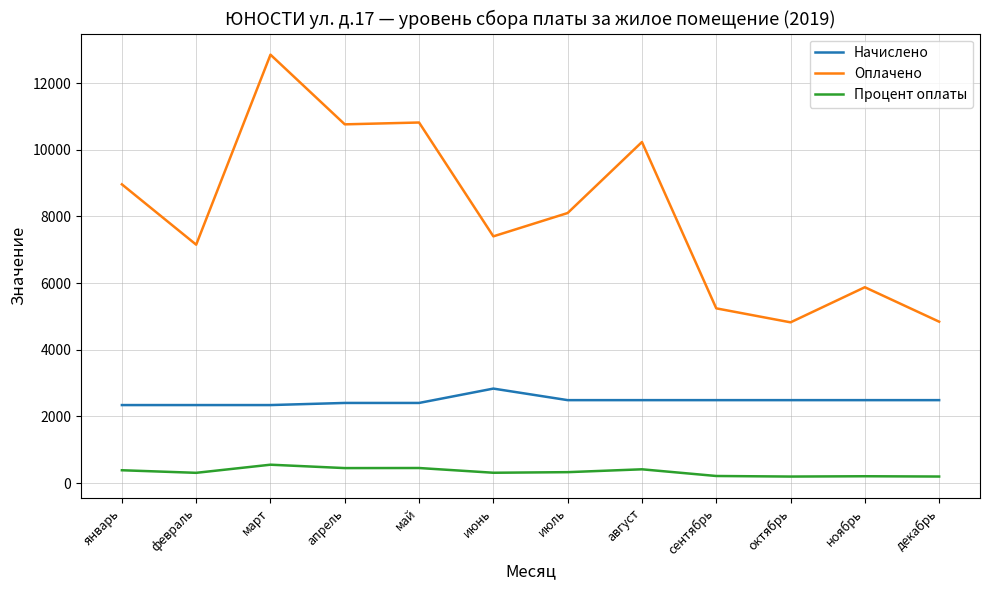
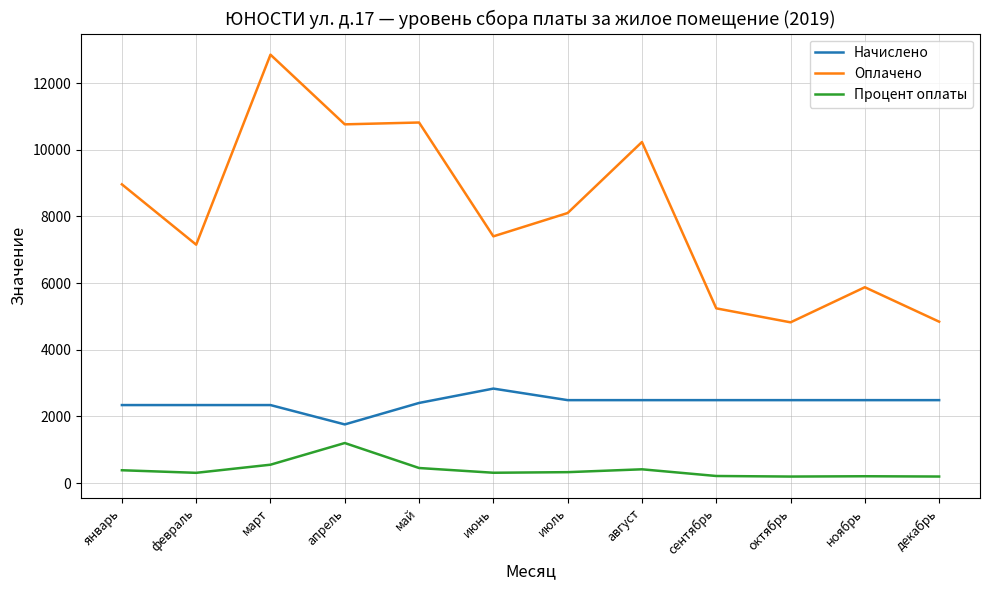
Начислено, апрель: 2400 -> 1800
Процент оплаты, апрель: 400 -> 1200
